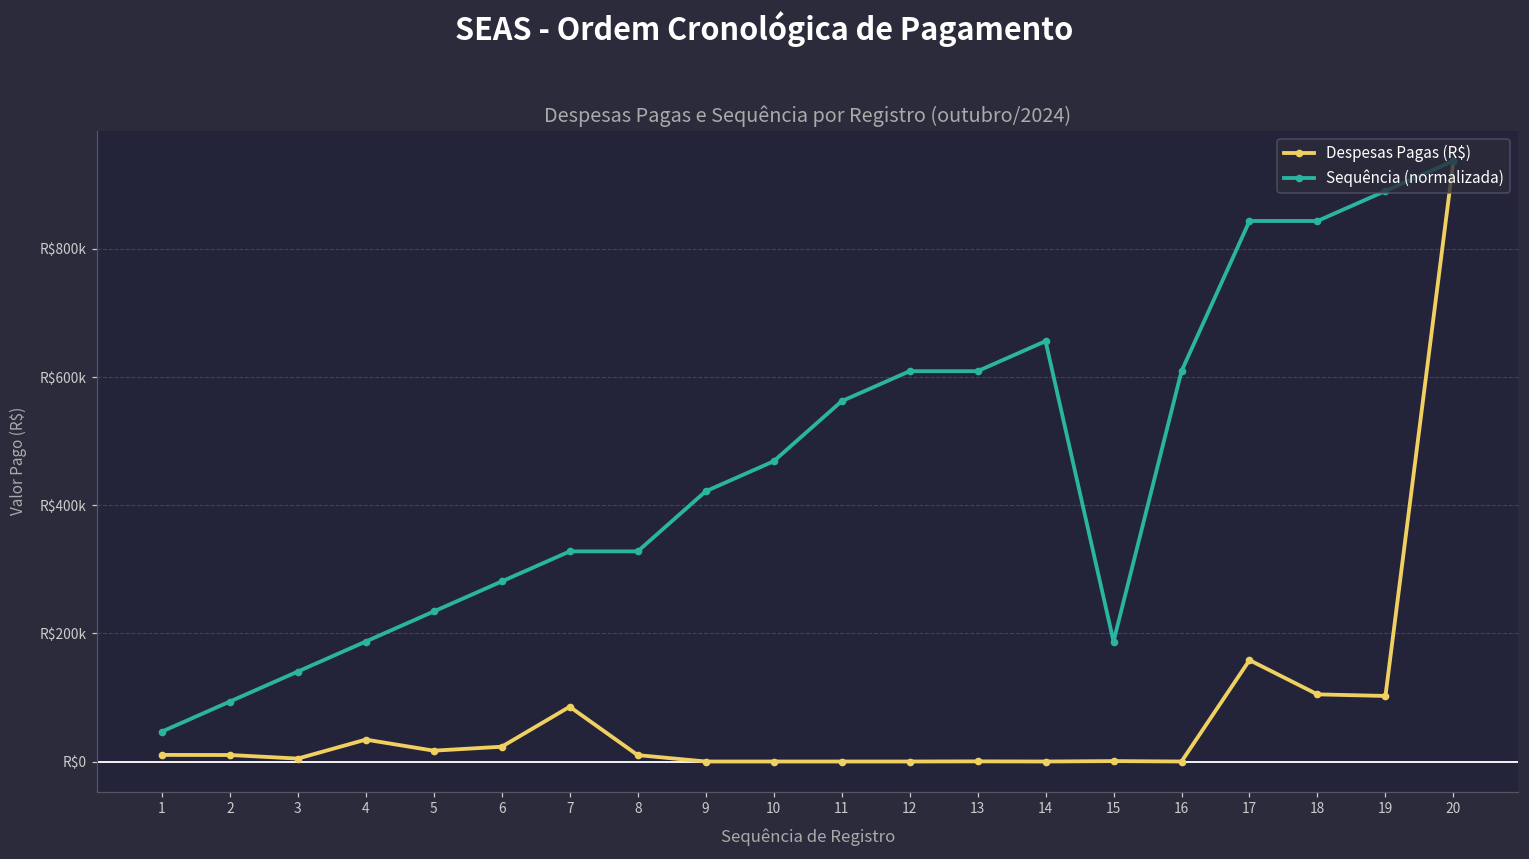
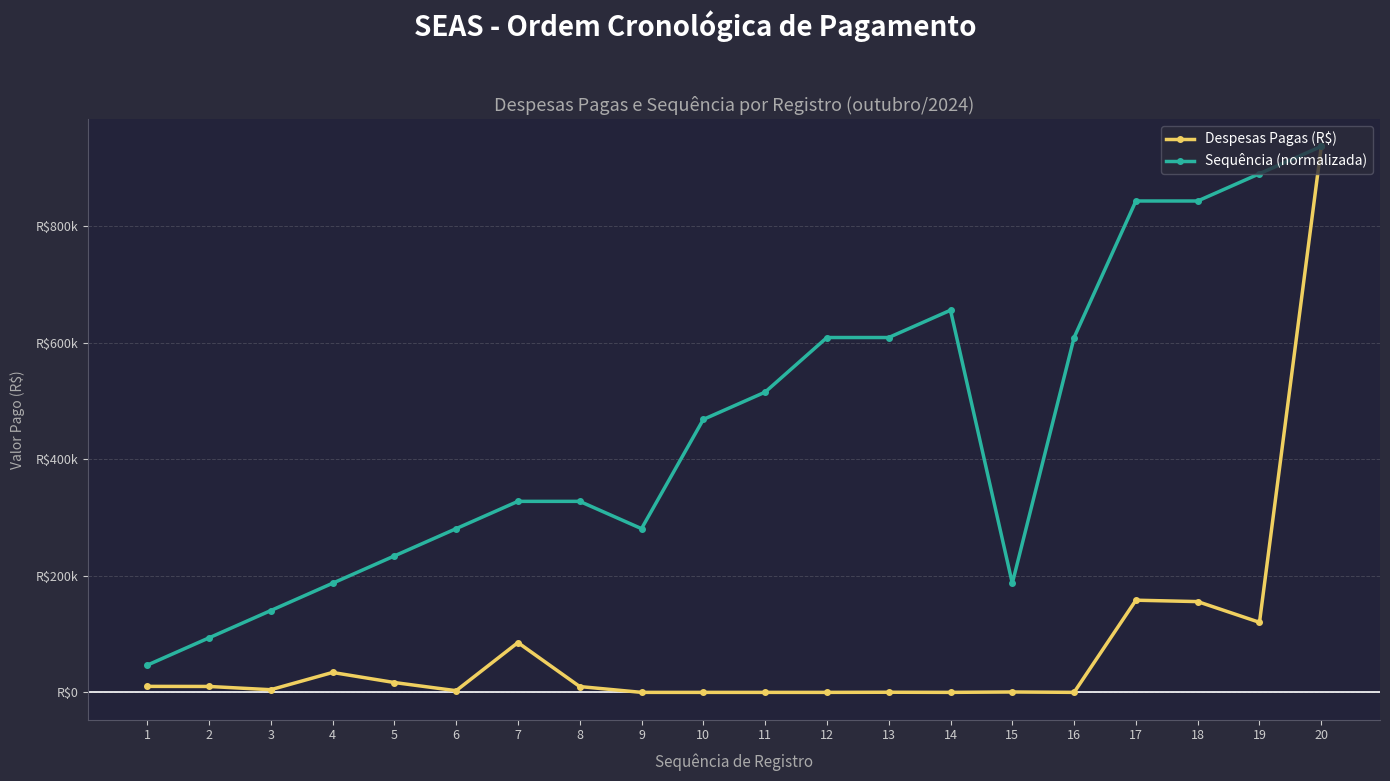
Despesas Pagas (R$), 6: R$20000 -> R$0
Sequência (normalizada), 9: R$420000 -> R$280000
Sequência (normalizada), 11: R$560000 -> R$520000
Despesas Pagas (R$), 18: R$100000 -> R$160000
Despesas Pagas (R$), 19: R$100000 -> R$120000
